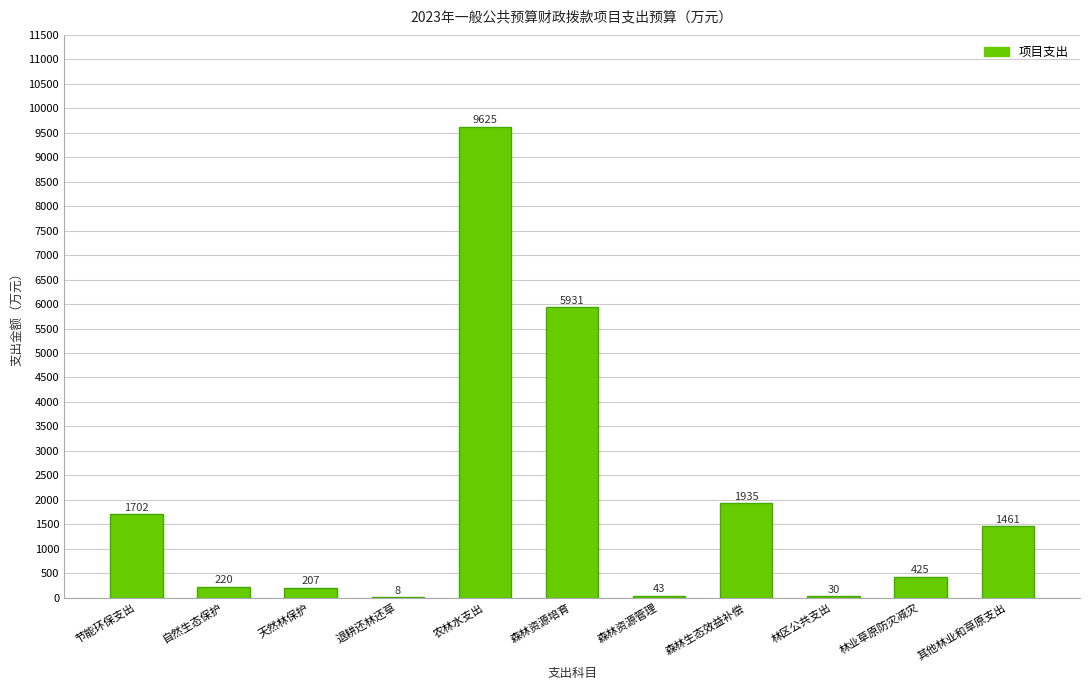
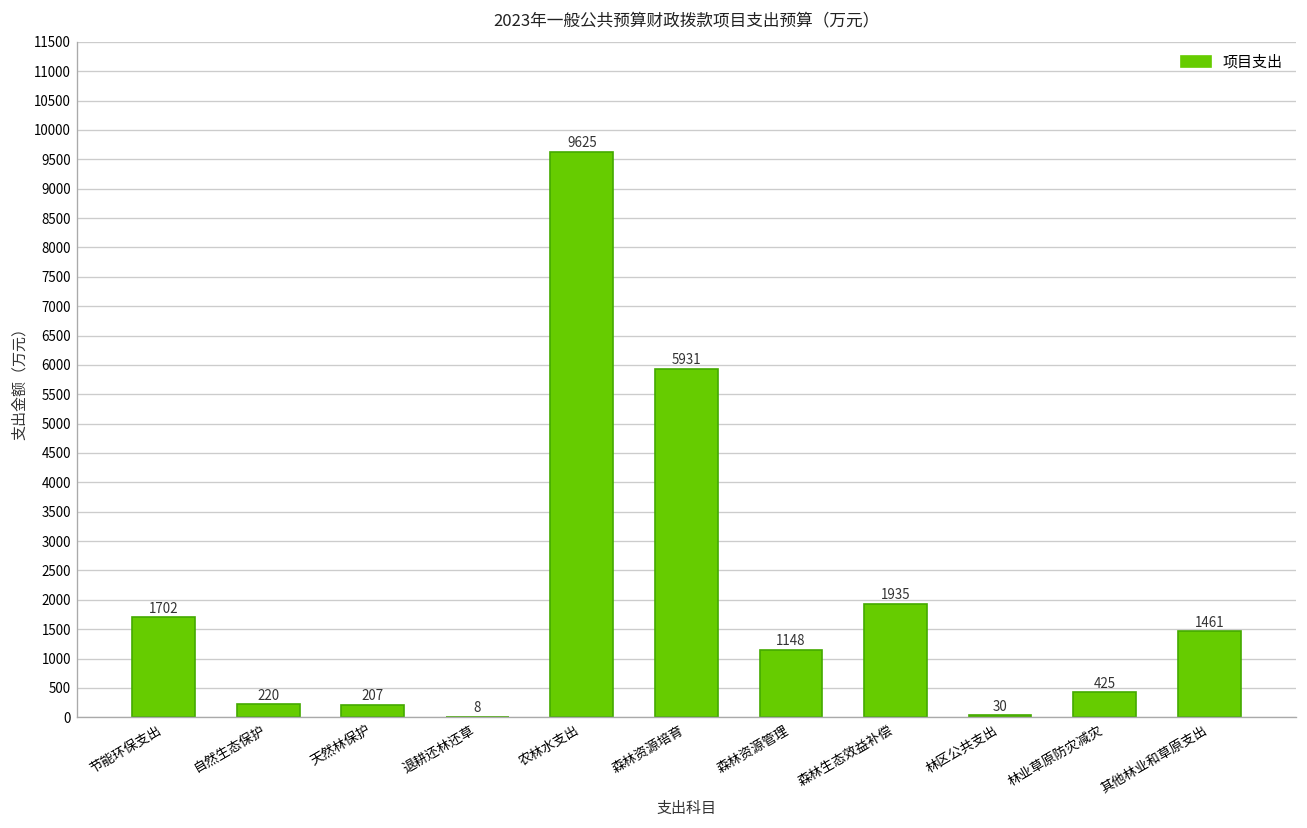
森林资源管理: 43 -> 1148
